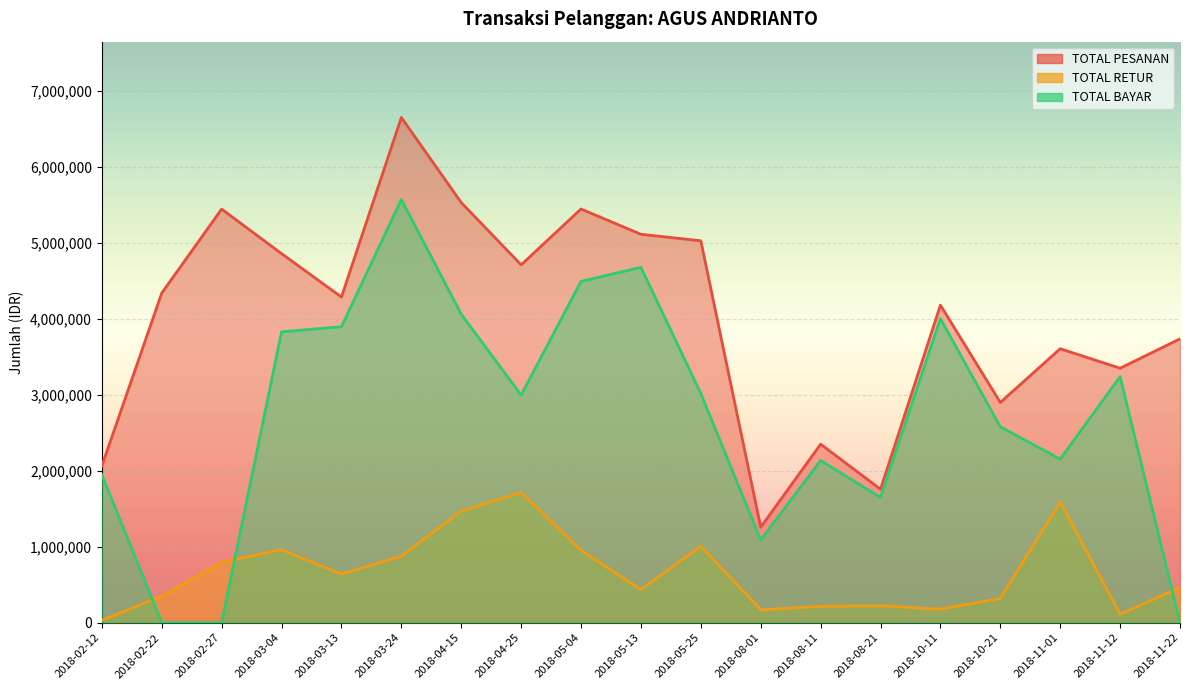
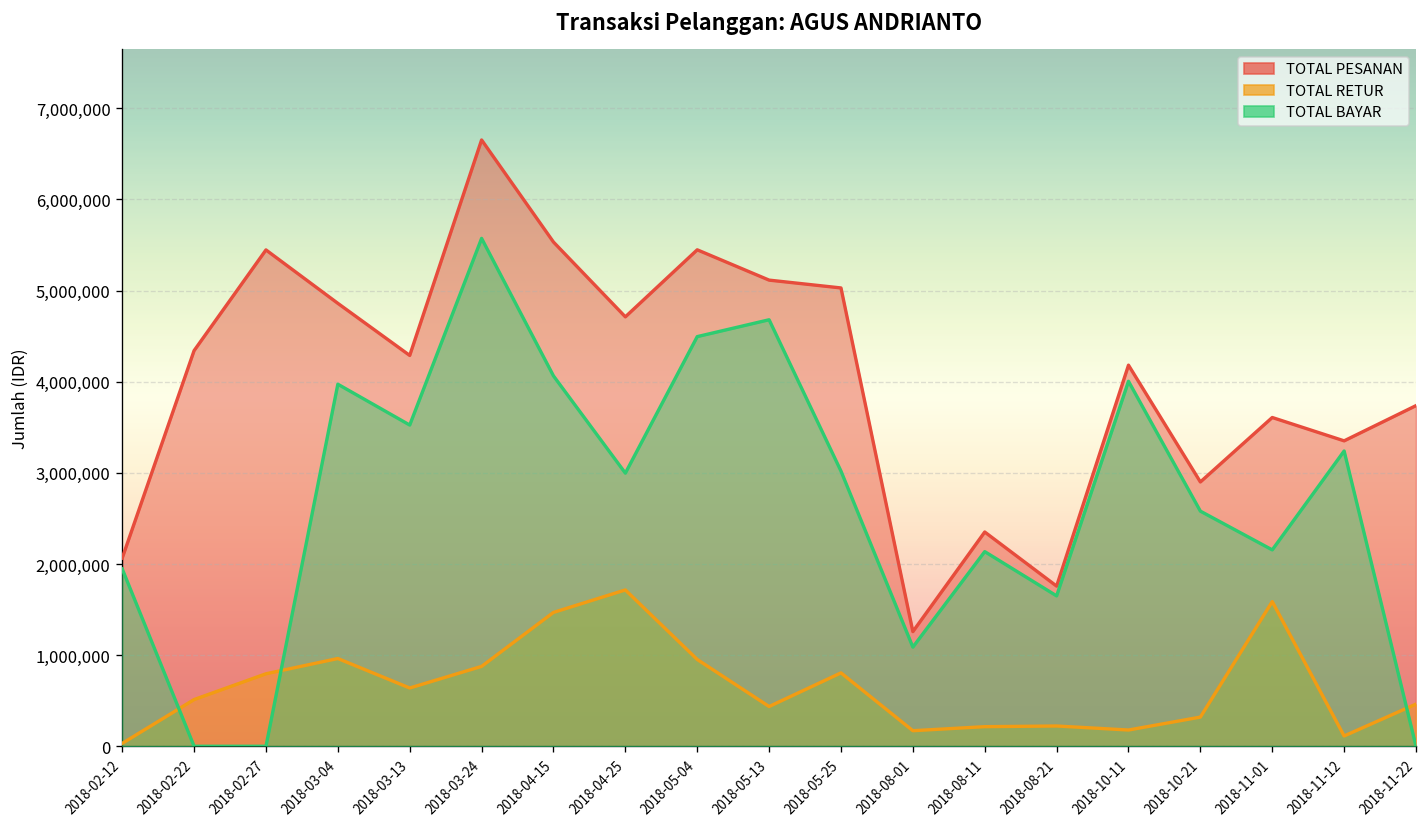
TOTAL RETUR, 2018-02-22: 400,000 -> 500,000
TOTAL BAYAR, 2018-03-04: 3,800,000 -> 4,000,000
TOTAL BAYAR, 2018-03-13: 3,900,000 -> 3,500,000
TOTAL RETUR, 2018-05-25: 1,000,000 -> 800,000
